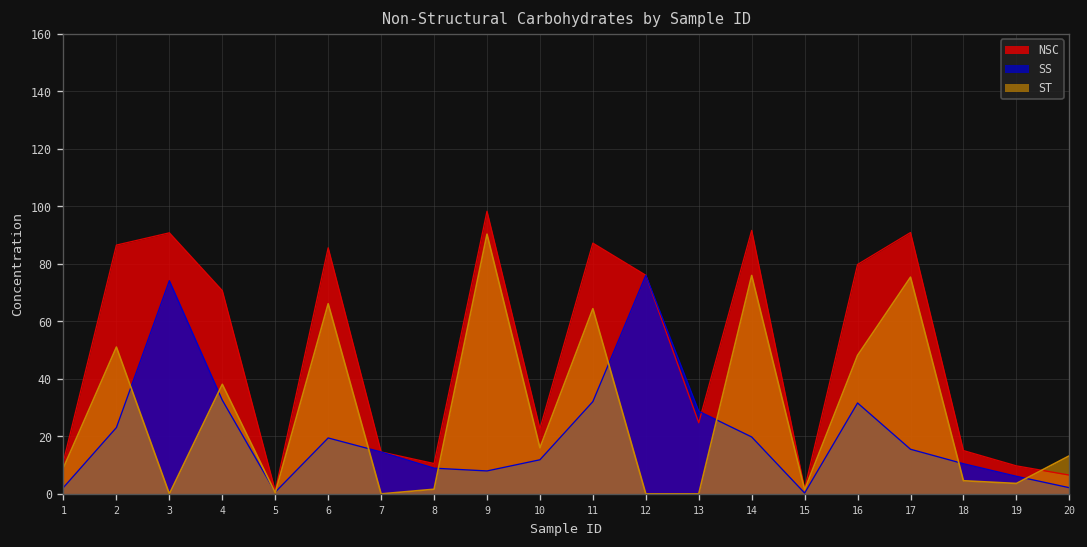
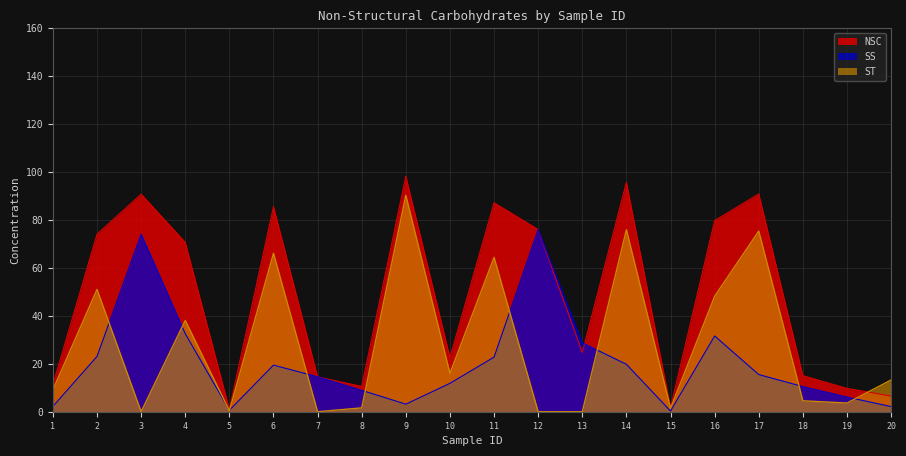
NSC, 2: 86 -> 74
SS, 9: 8 -> 3
SS, 11: 32 -> 23
NSC, 14: 92 -> 96
